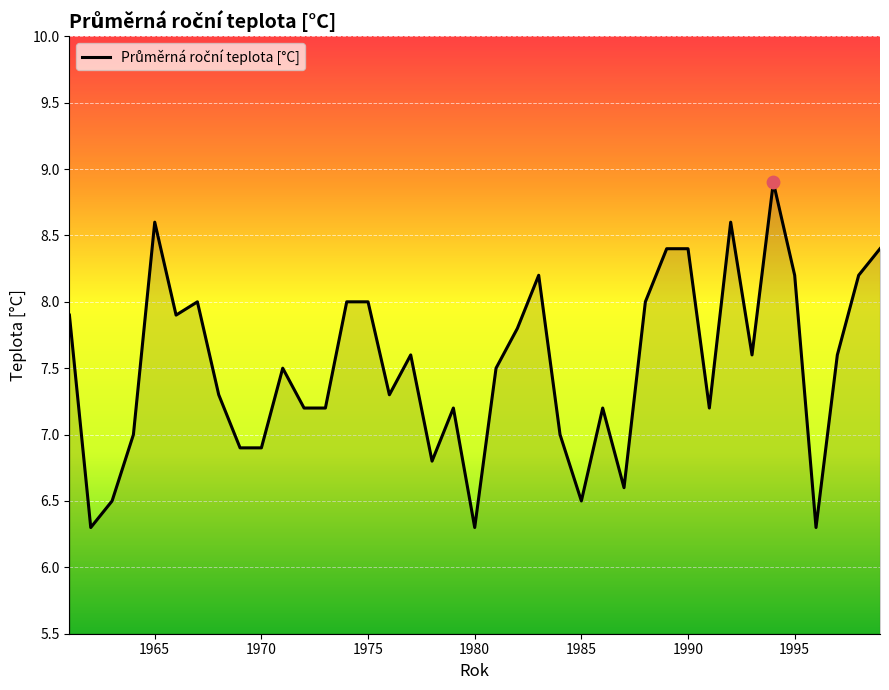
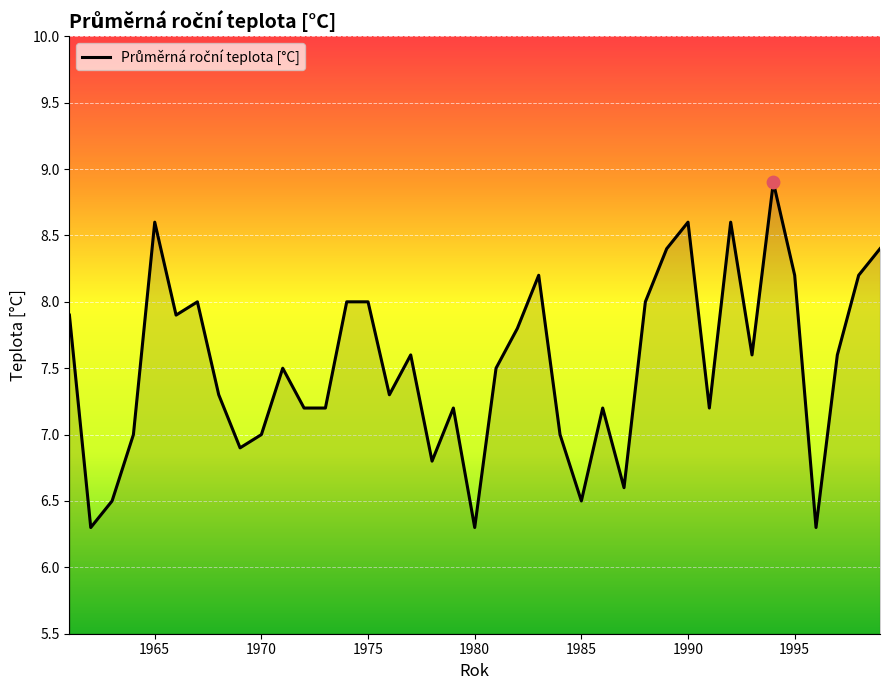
Průměrná roční teplota [°C], 1970: 6.9 -> 7.0
Průměrná roční teplota [°C], 1990: 8.4 -> 8.6
